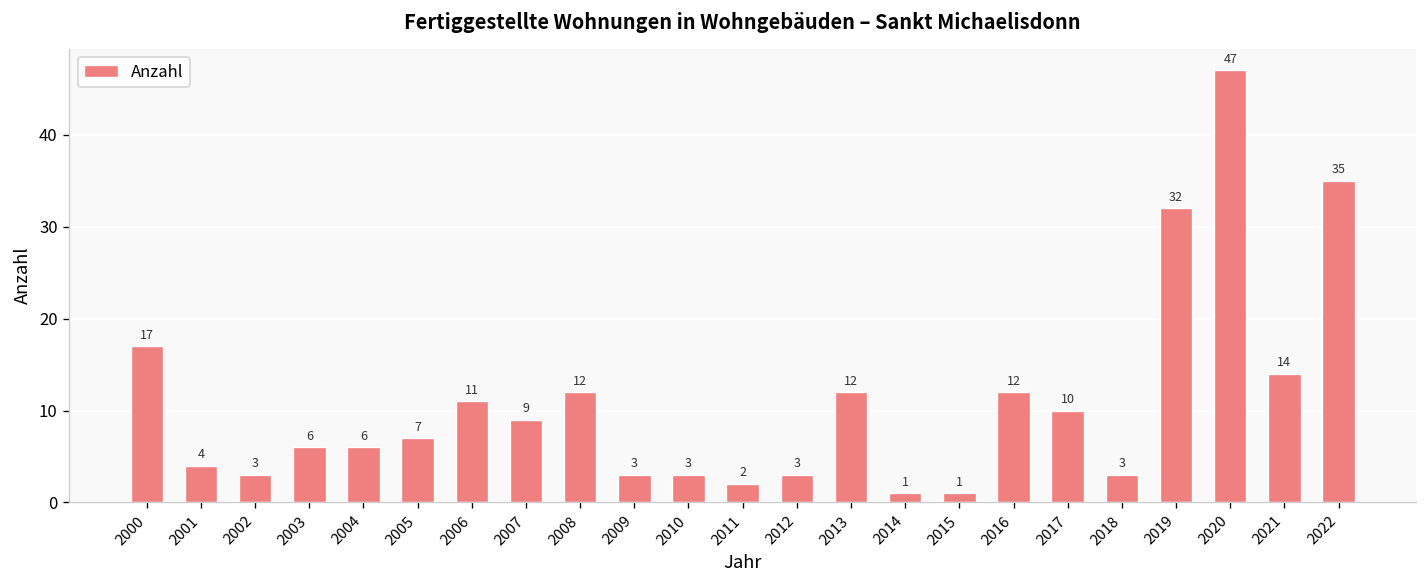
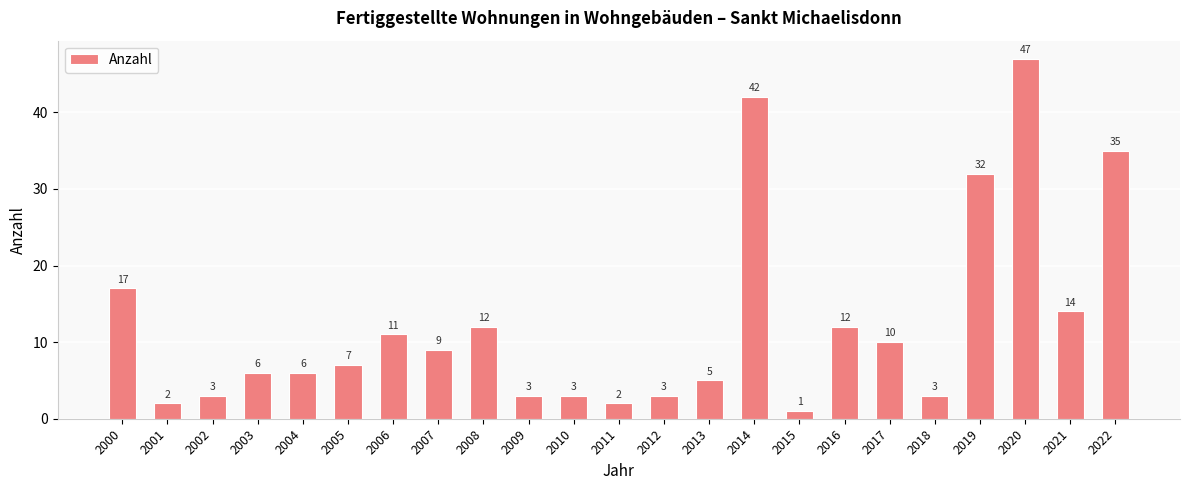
2001: 4 -> 2
2013: 12 -> 5
2014: 1 -> 42
